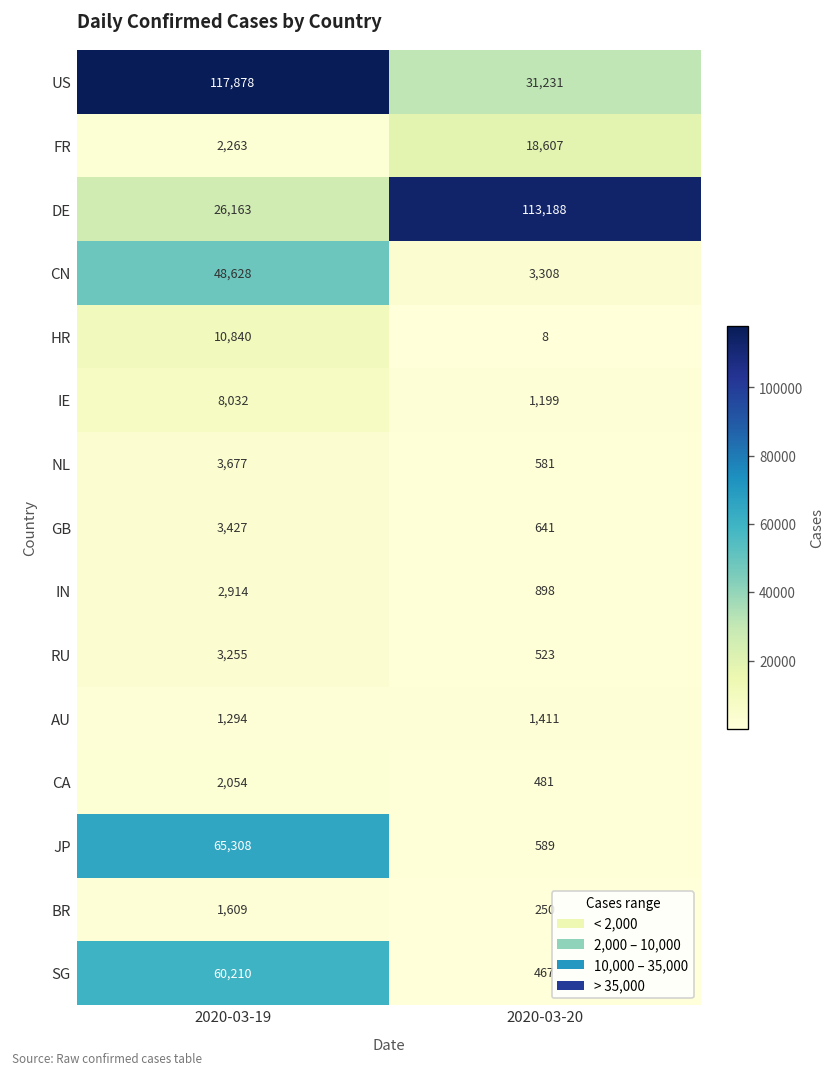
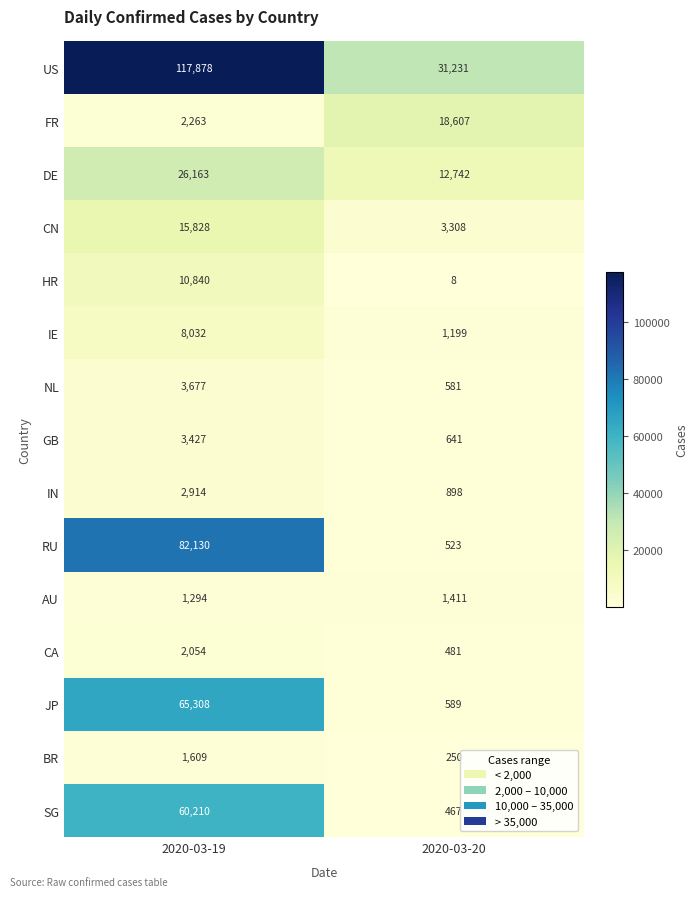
DE, 2020-03-20: 113,188 -> 12,742
CN, 2020-03-19: 48,628 -> 15,828
RU, 2020-03-19: 3,255 -> 82,130
